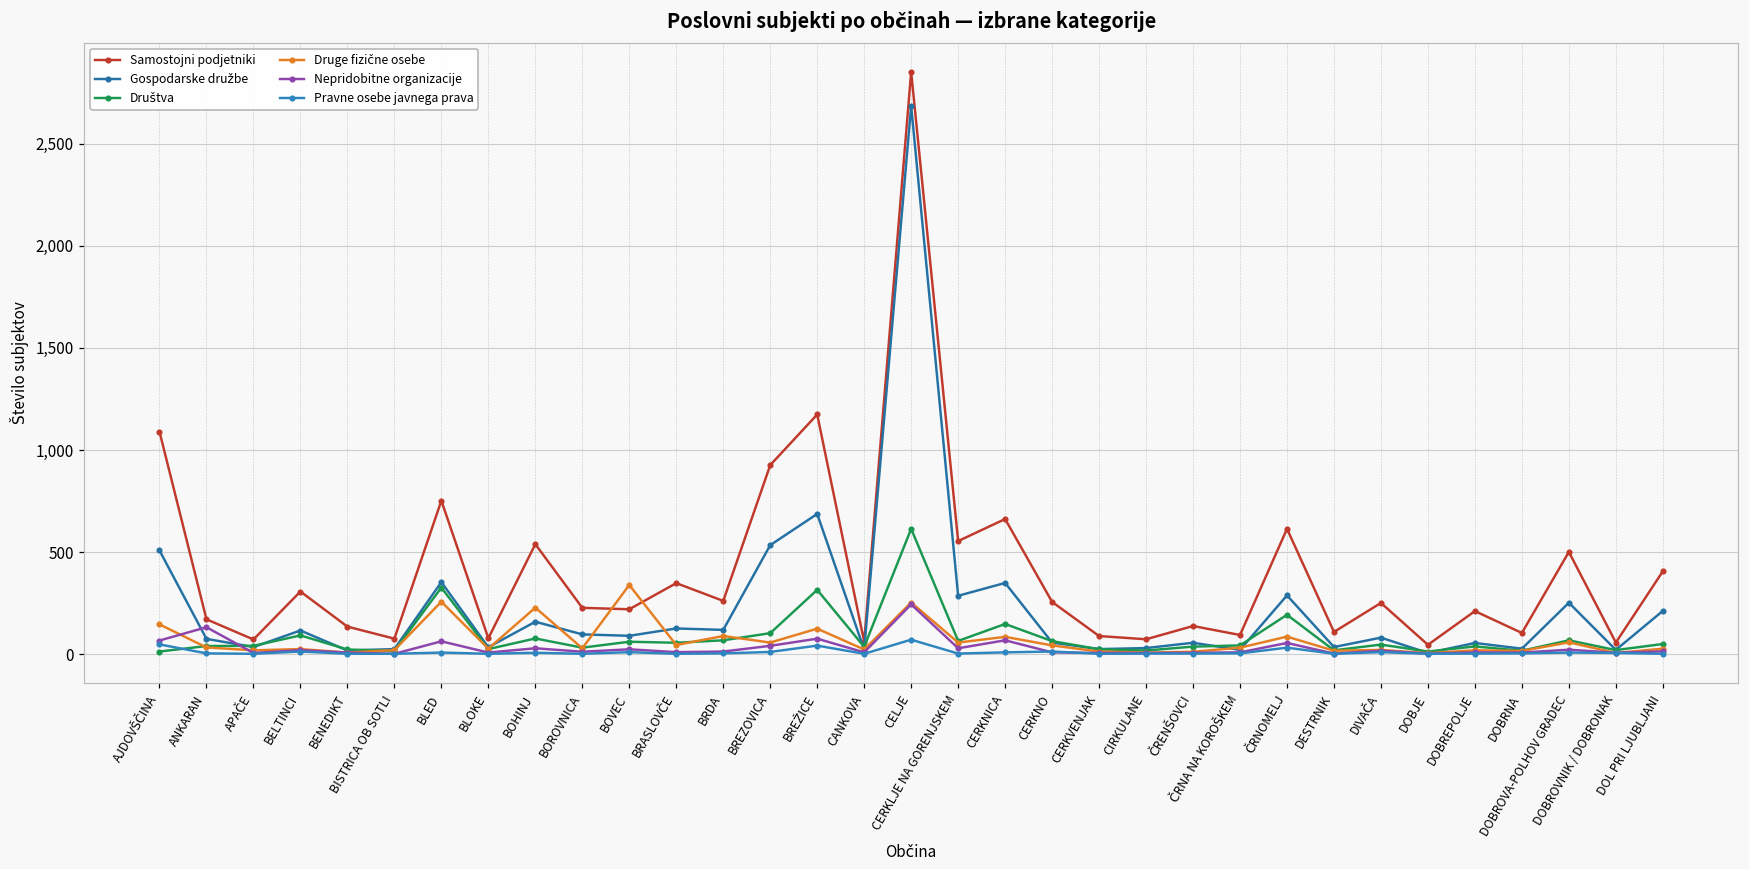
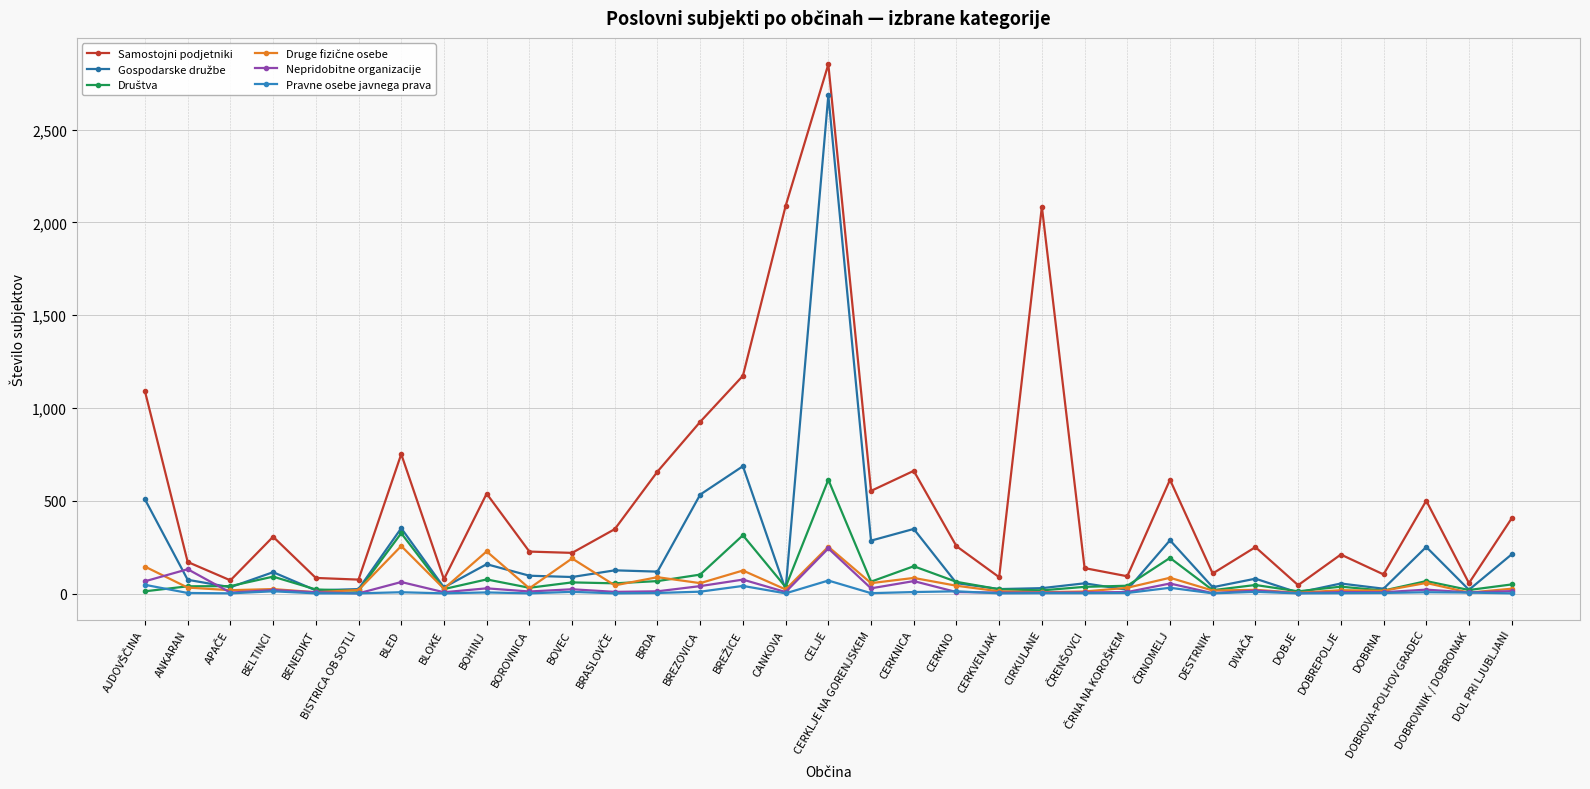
Samostojni podjetniki, BENEDIKT: 140 -> 90
Druge fizične osebe, BOVEC: 340 -> 190
Samostojni podjetniki, BRDA: 260 -> 660
Samostojni podjetniki, CANKOVA: 60 -> 2,090
Samostojni podjetniki, CIRKULANE: 70 -> 2,090
